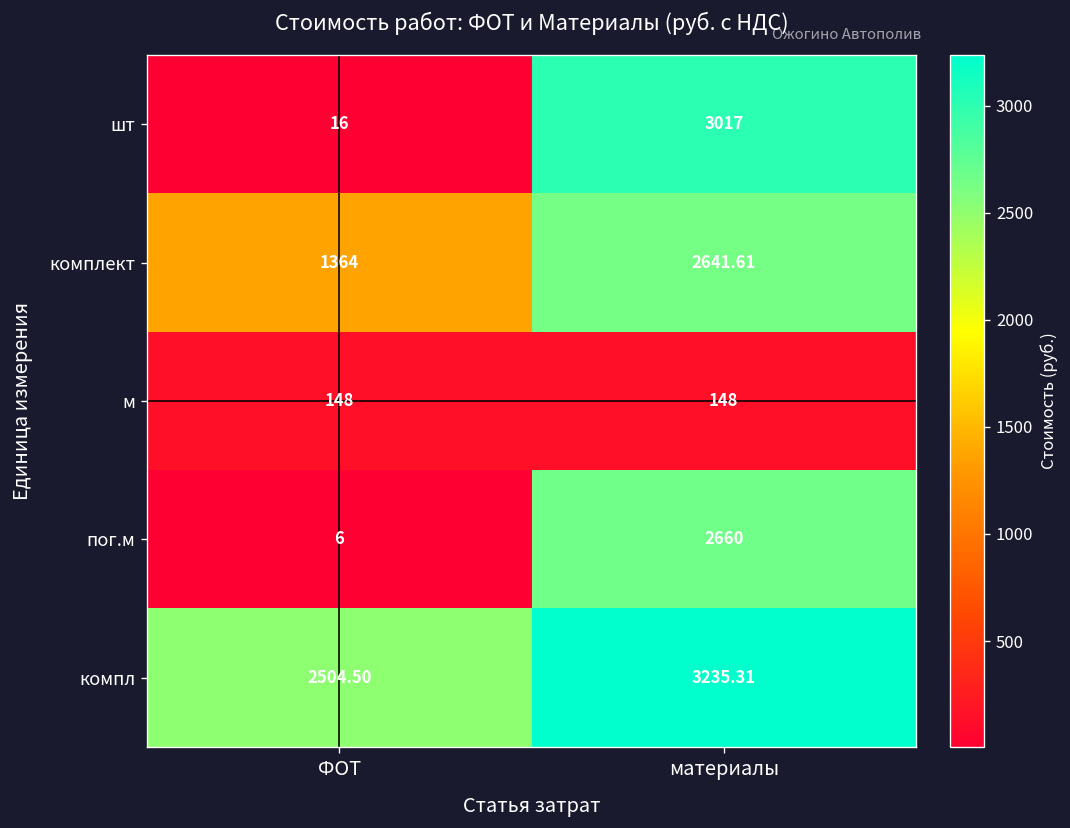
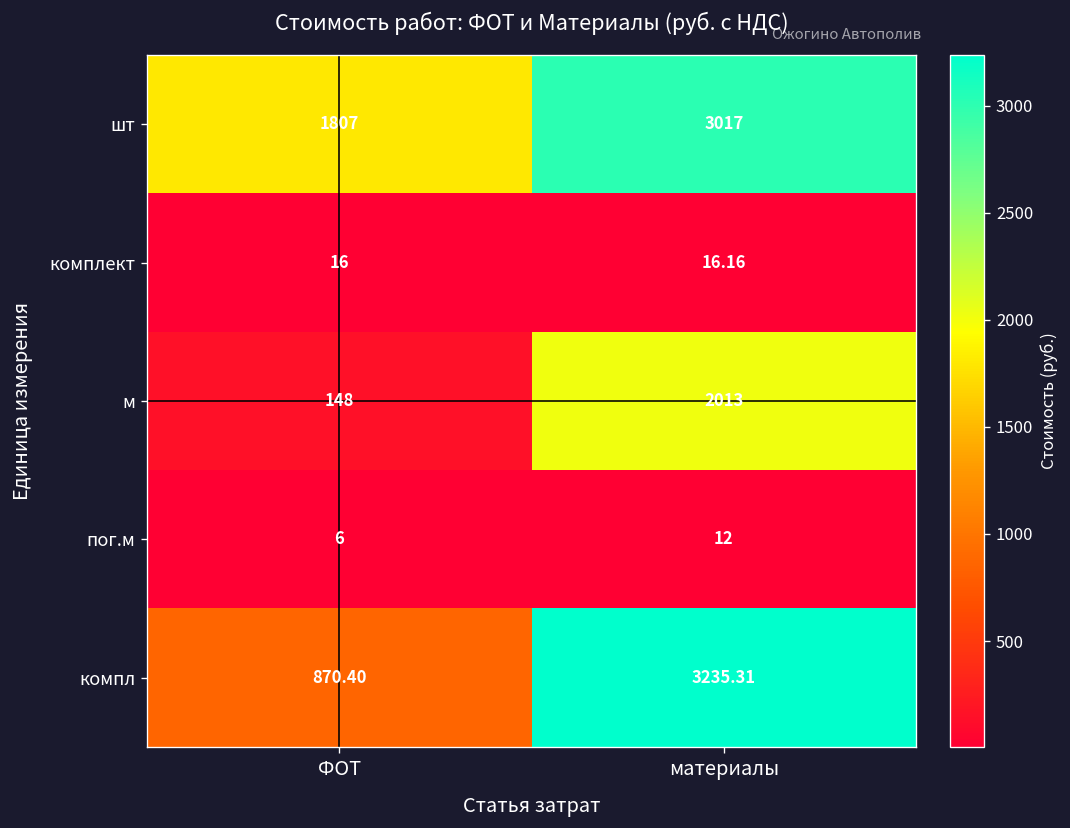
шт, ФОТ: 16 -> 1807
комплект, ФОТ: 1364 -> 16
комплект, материалы: 2641.61 -> 16.16
м, материалы: 148 -> 2013
пог.м, материалы: 2660 -> 12
компл, ФОТ: 2504.50 -> 870.40
